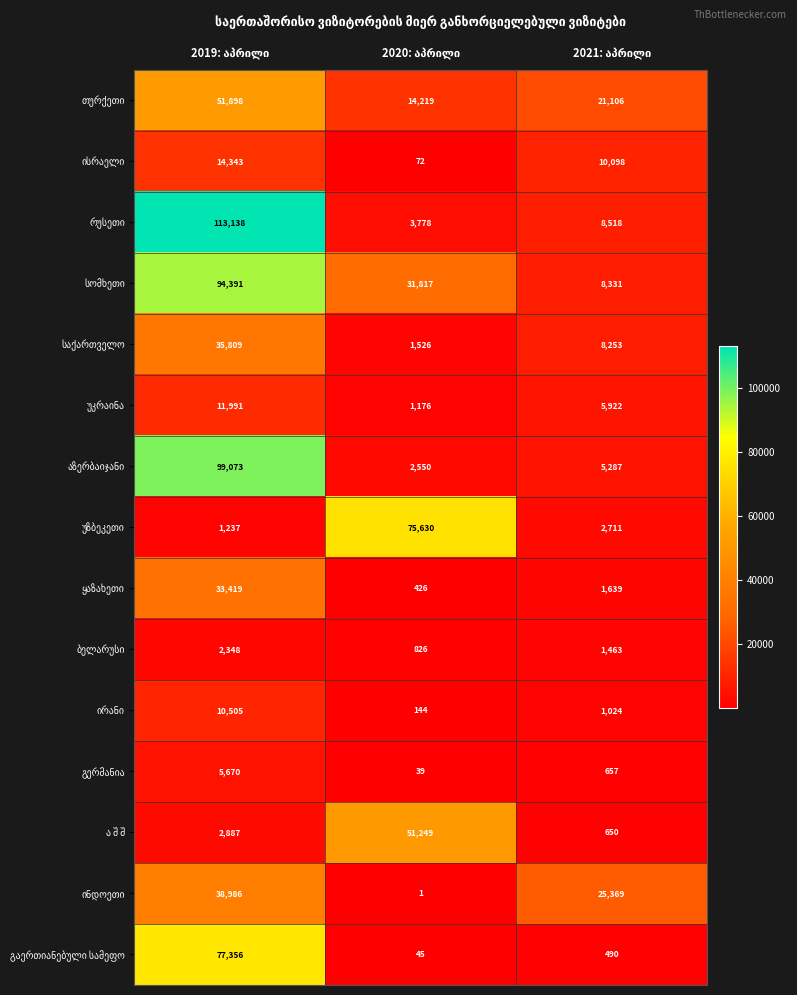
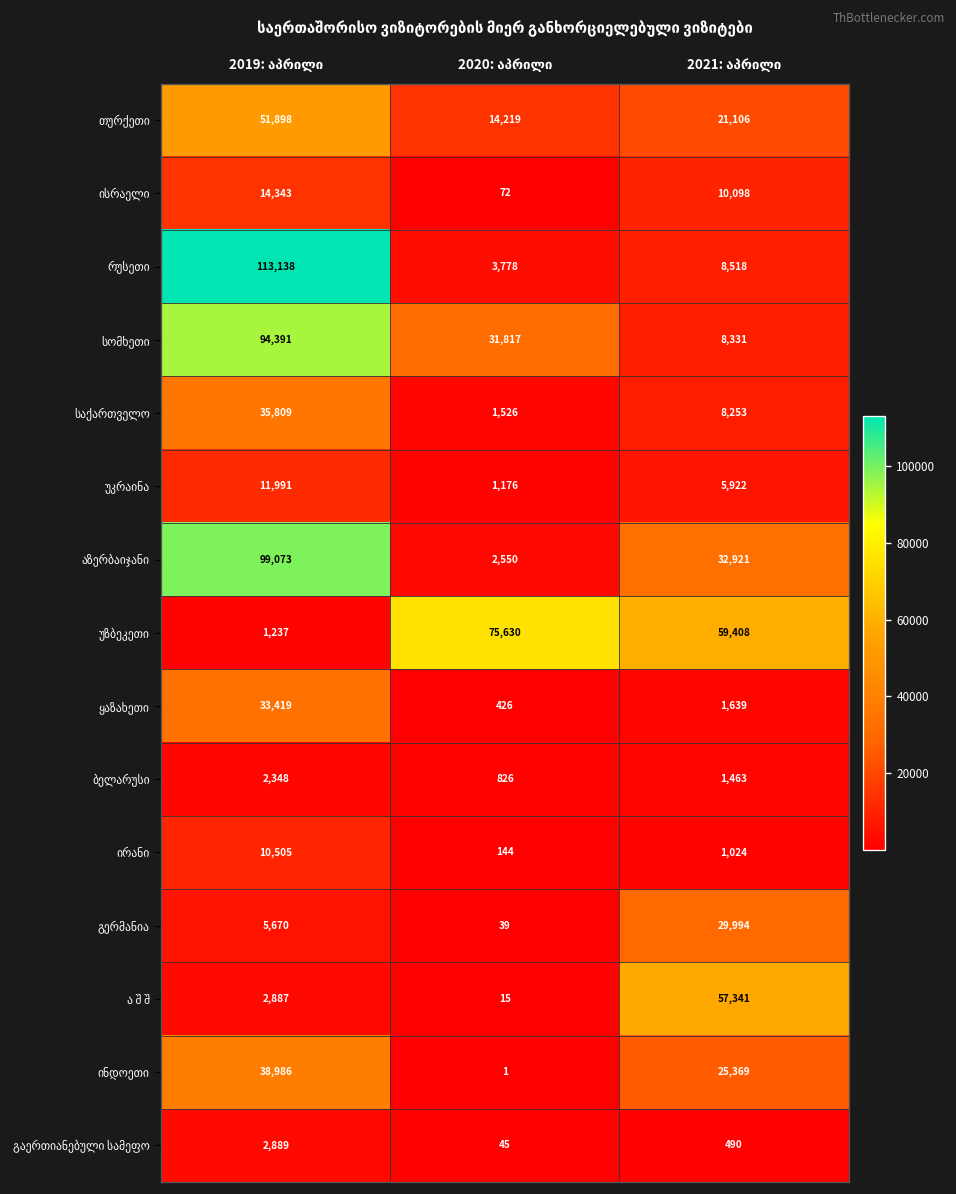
აზერბაიჯანი, 2021: აპრილი: 5,287 -> 32,921
უზბეკეთი, 2021: აპრილი: 2,711 -> 59,408
გერმანია, 2021: აპრილი: 657 -> 29,994
ა შ შ, 2020: აპრილი: 51,249 -> 15
ა შ შ, 2021: აპრილი: 650 -> 57,341
გაერთიანებული სამეფო, 2019: აპრილი: 77,356 -> 2,889
